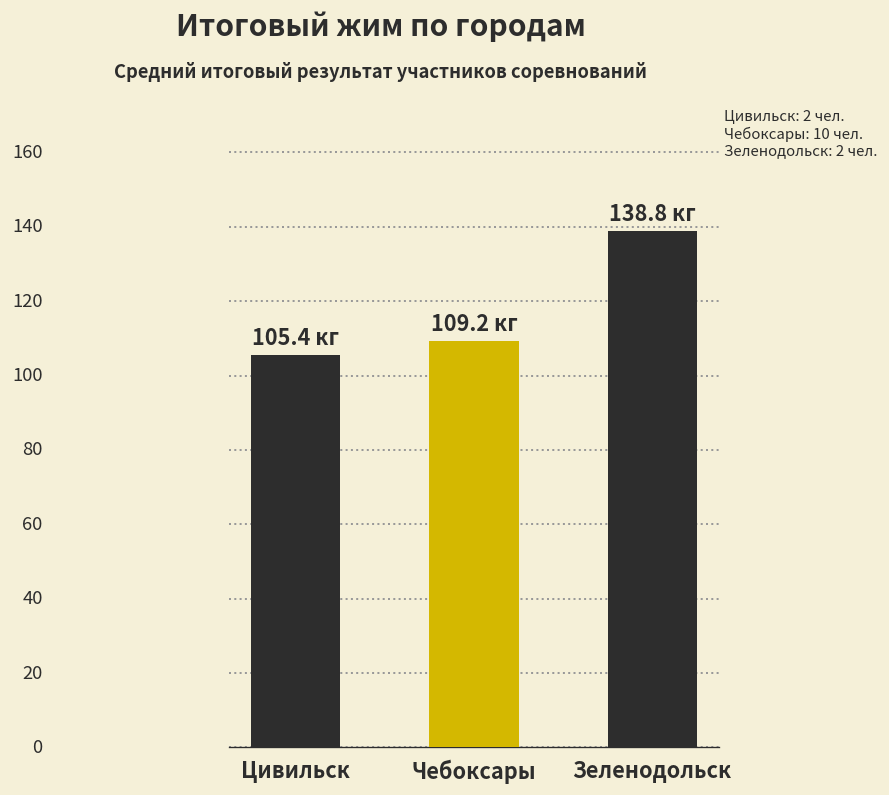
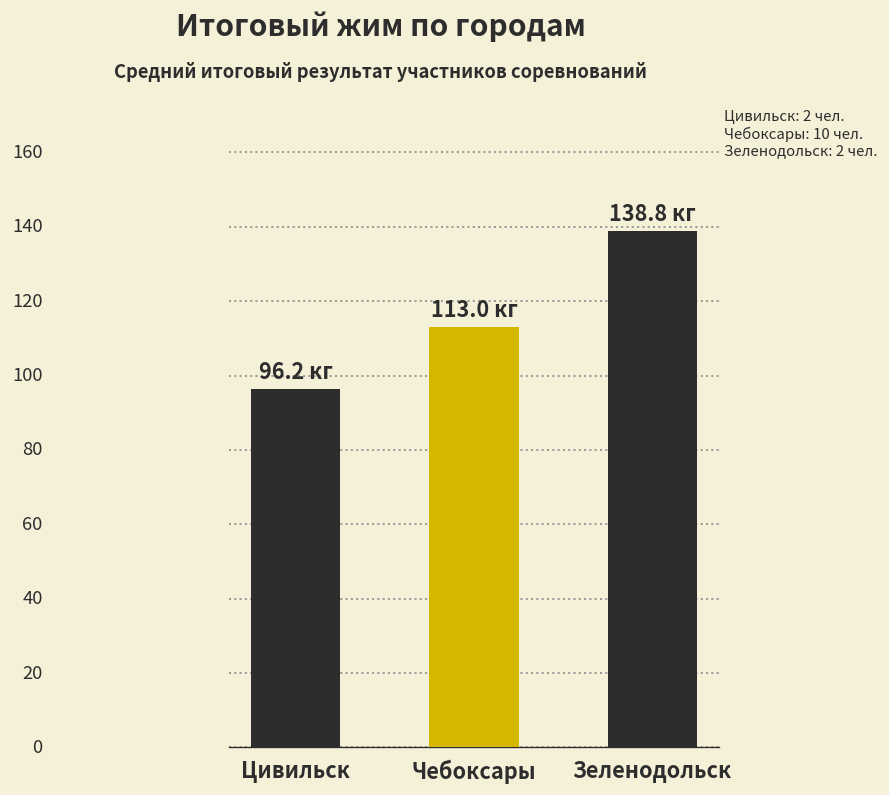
Цивильск: 105.4 -> 96.2
Чебоксары: 109.2 -> 113.0
